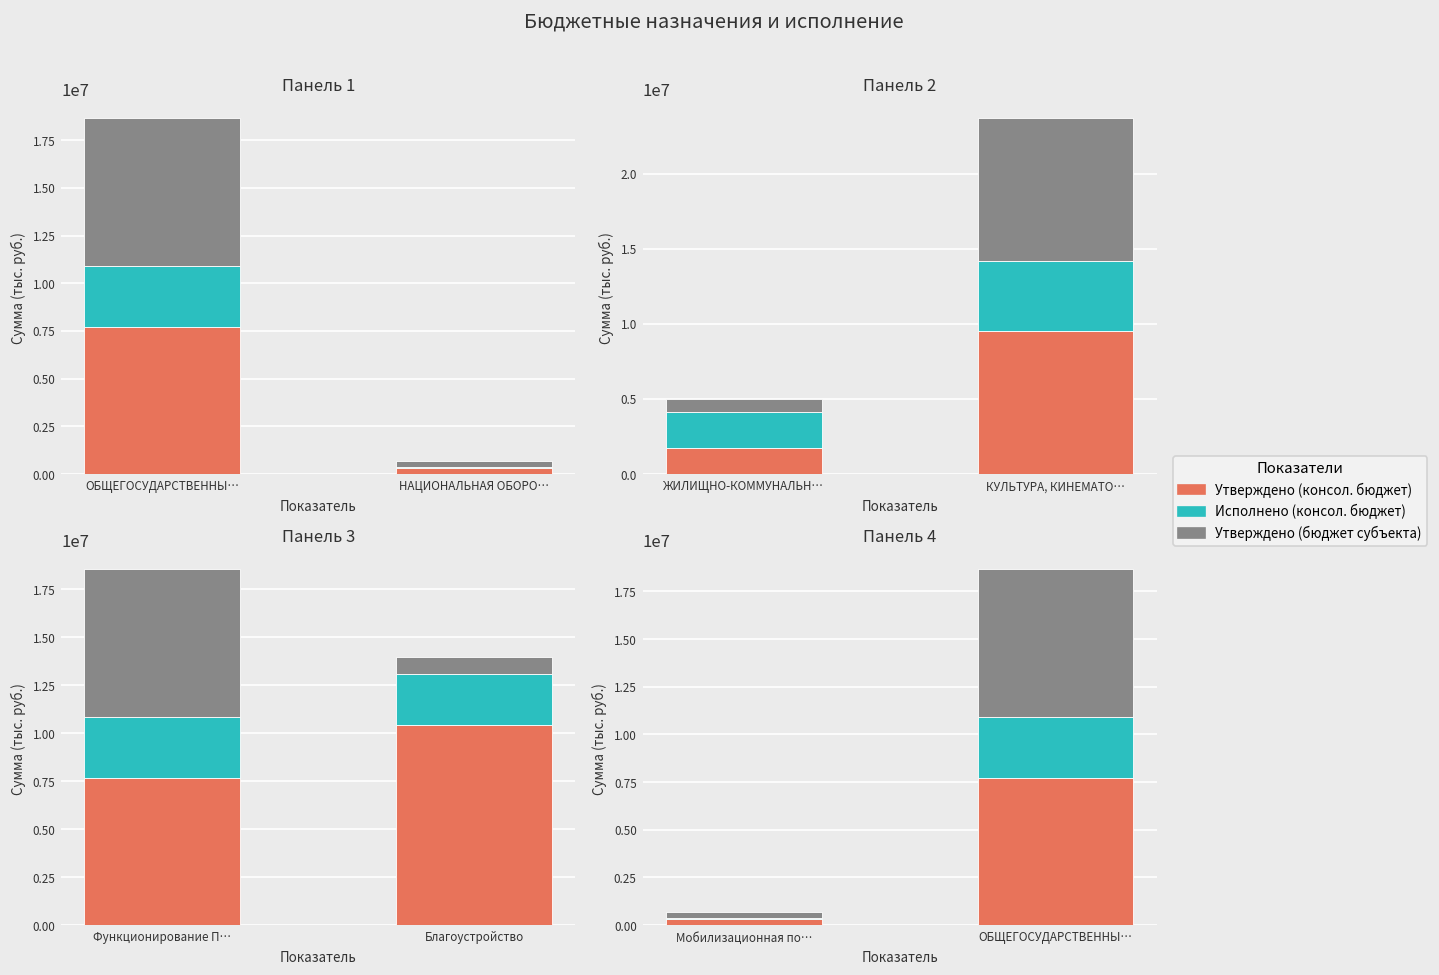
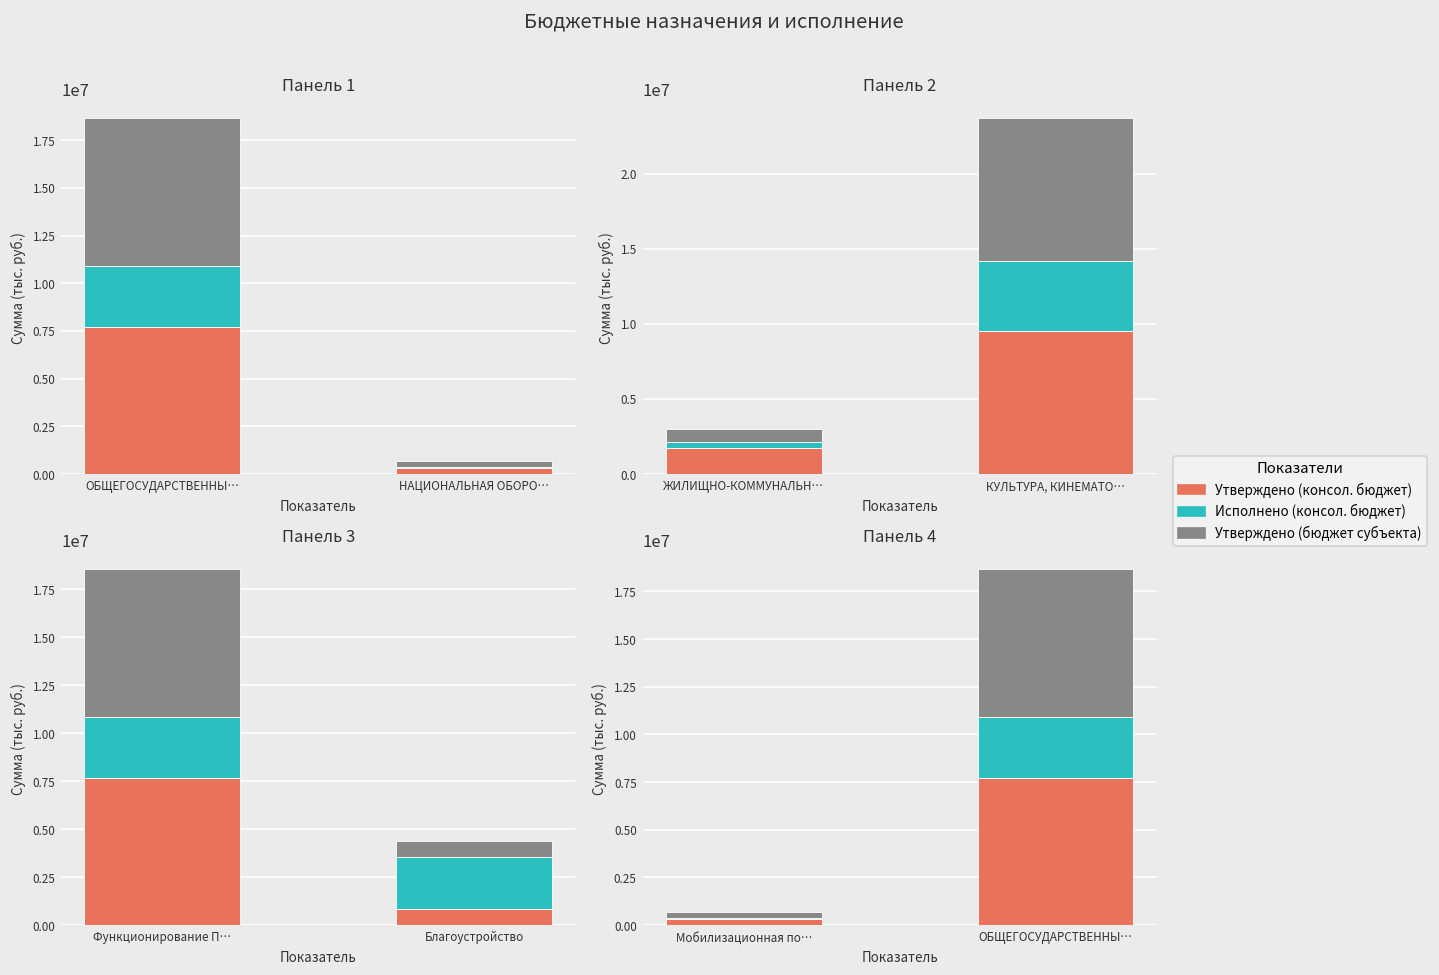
Панель 2, Исполнено (консол. бюджет), ЖИЛИЩНО-КОММУНАЛЬН…: 2400000 -> 400000
Панель 3, Утверждено (консол. бюджет), Благоустройство: 10400000 -> 900000
